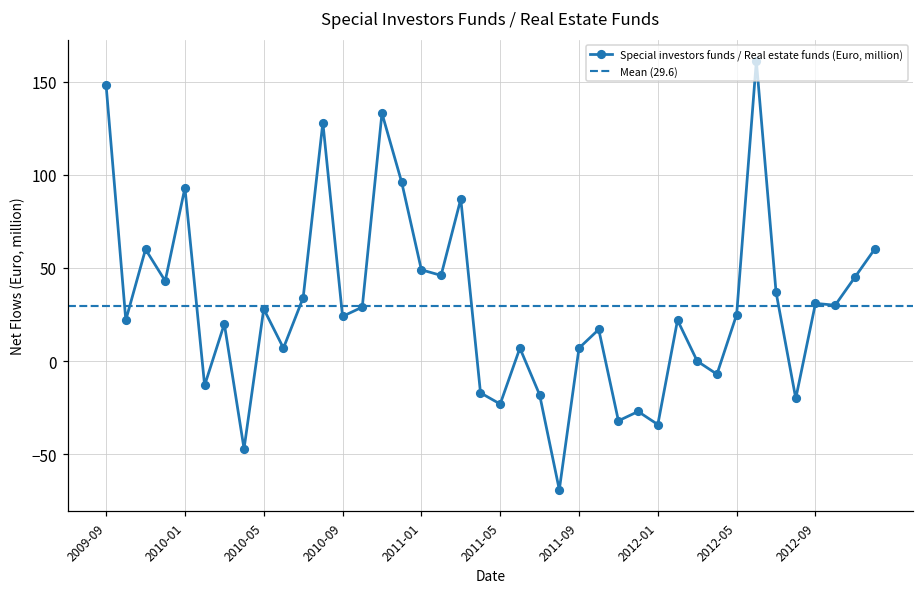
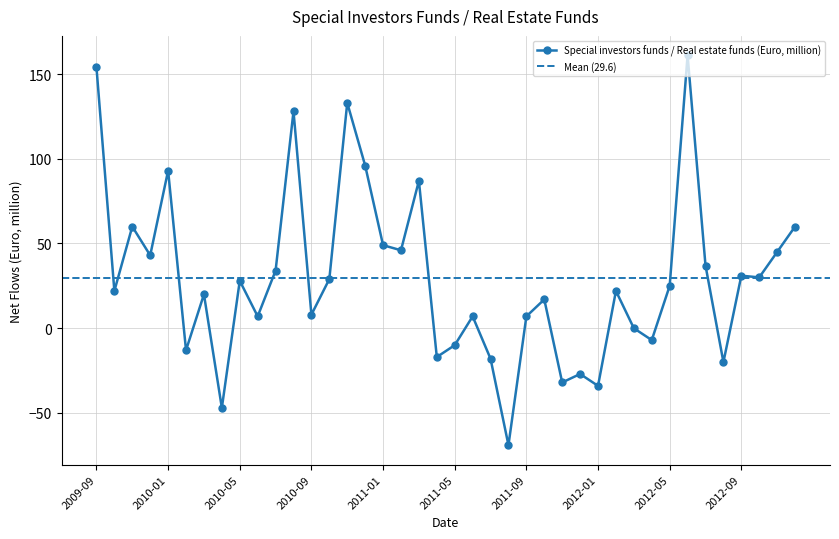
2009-09: 148 -> 154
2010-09: 24 -> 8
2011-05: -23 -> -10
